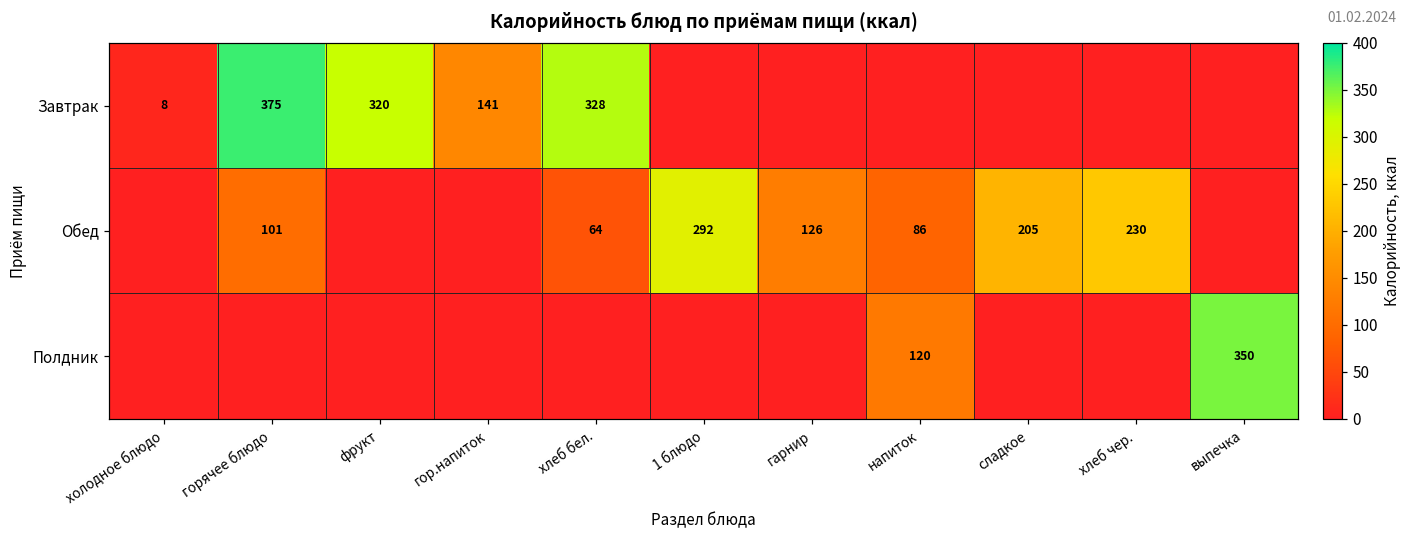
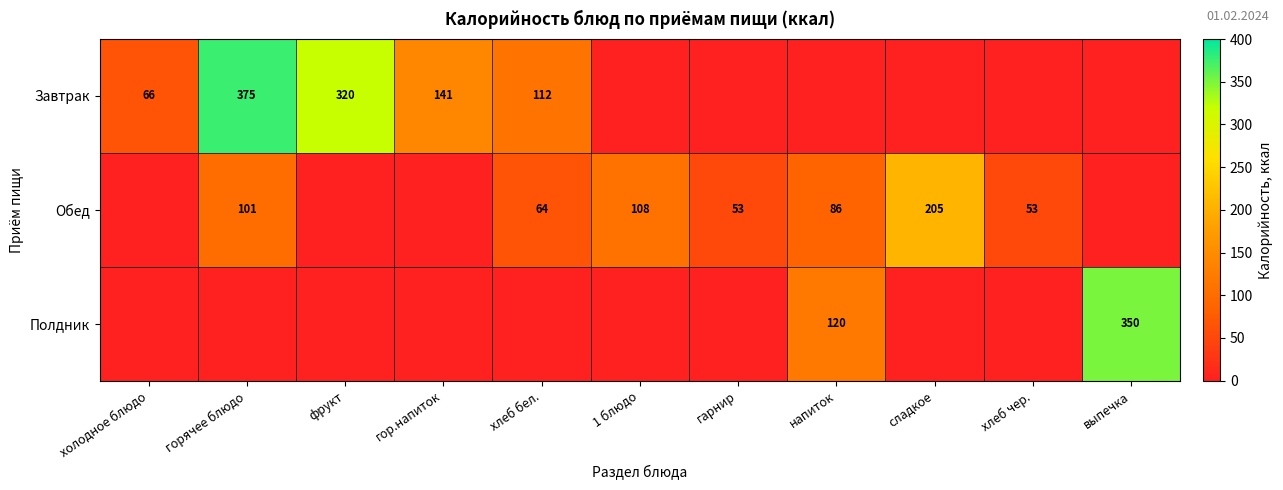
Завтрак, холодное блюдо: 8 -> 66
Завтрак, хлеб бел.: 328 -> 112
Обед, 1 блюдо: 292 -> 108
Обед, гарнир: 126 -> 53
Обед, хлеб чер.: 230 -> 53
